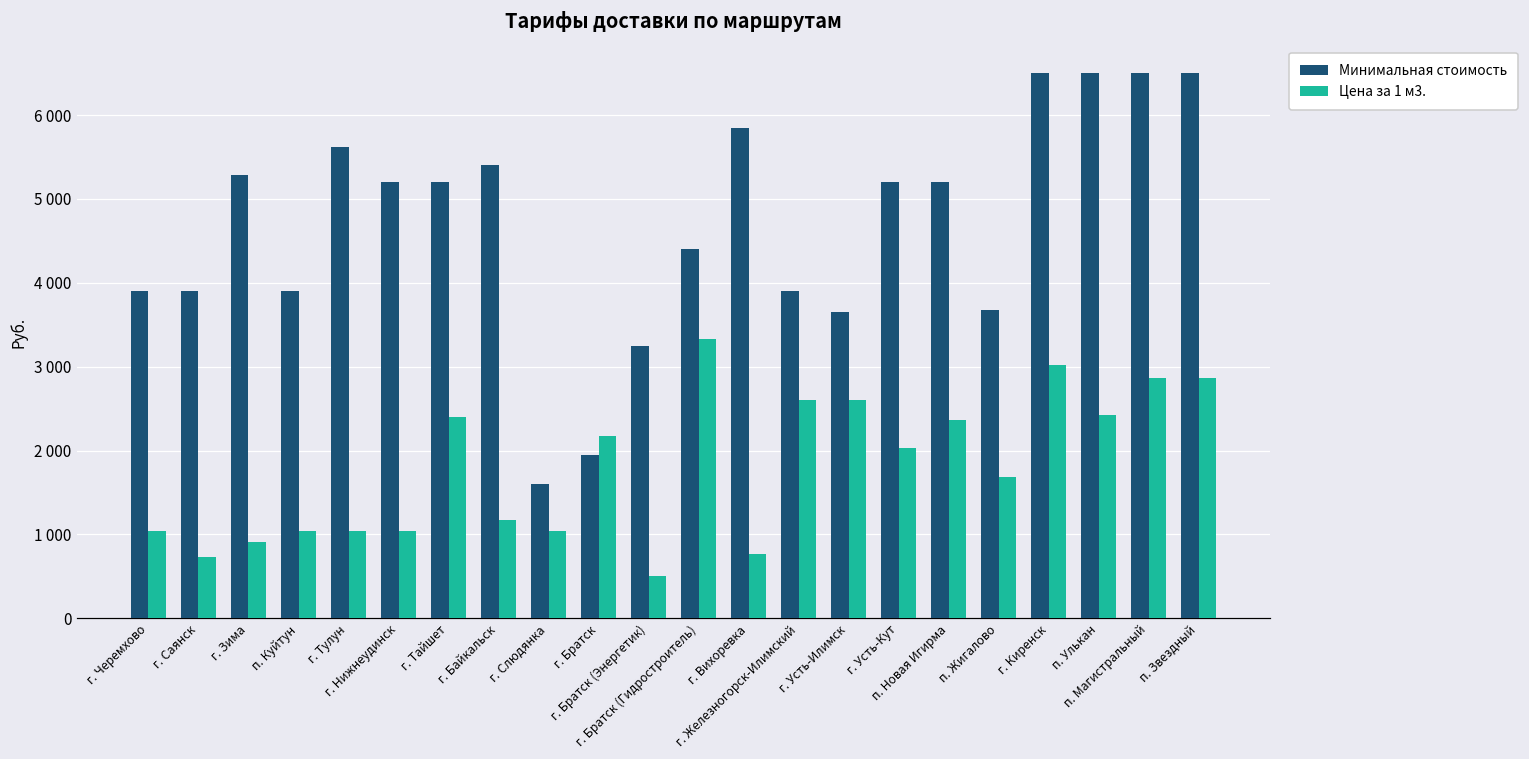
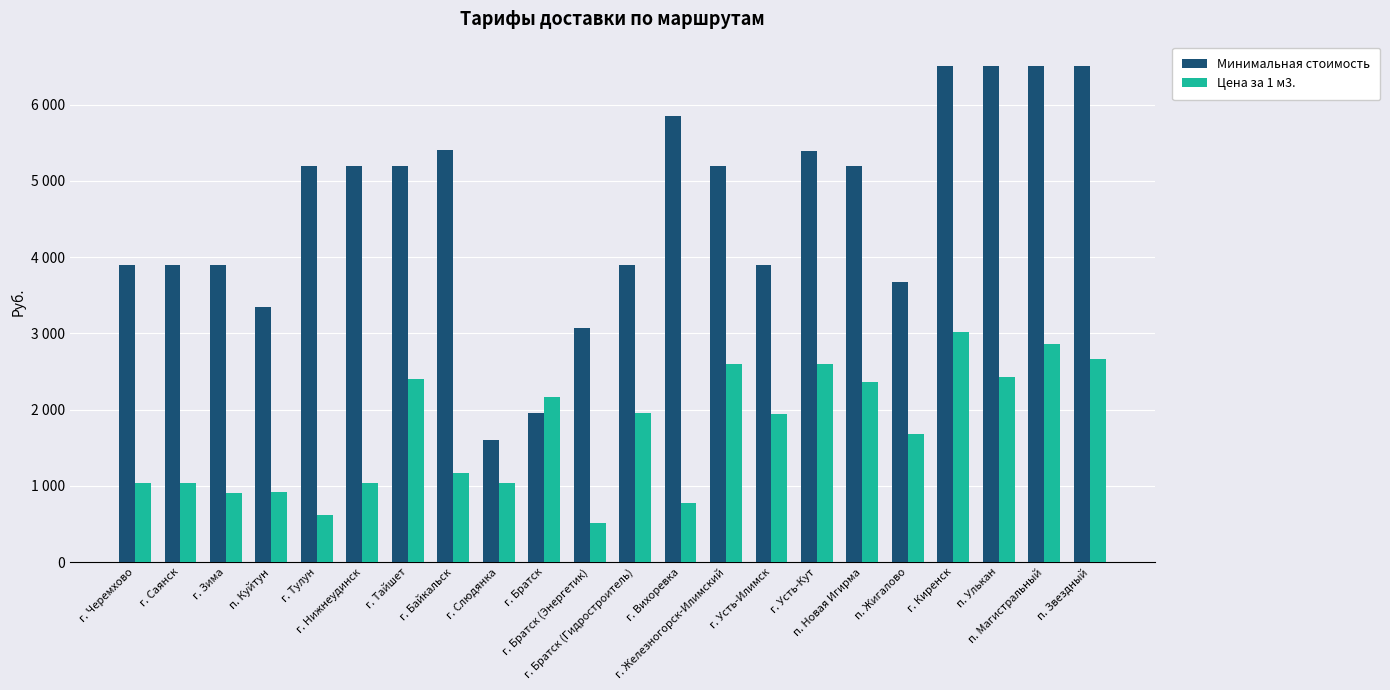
Цена за 1 м3., г. Саянск: 700 -> 1000
Минимальная стоимость, г. Зима: 5300 -> 3900
Минимальная стоимость, п. Куйтун: 3900 -> 3300
Цена за 1 м3., п. Куйтун: 1000 -> 900
Минимальная стоимость, г. Тулун: 5600 -> 5200
Цена за 1 м3., г. Тулун: 1000 -> 600
Минимальная стоимость, г. Братск (Энергетик): 3300 -> 3100
Минимальная стоимость, г. Братск (Гидростроитель): 4400 -> 3900
Цена за 1 м3., г. Братск (Гидростроитель): 3300 -> 2000
Минимальная стоимость, г. Железногорск-Илимский: 3900 -> 5200
Минимальная стоимость, г. Усть-Илимск: 3700 -> 3900
Цена за 1 м3., г. Усть-Илимск: 2600 -> 1900
Минимальная стоимость, г. Усть-Кут: 5200 -> 5400
Цена за 1 м3., г. Усть-Кут: 2000 -> 2600
Цена за 1 м3., п. Звездный: 2900 -> 2700
